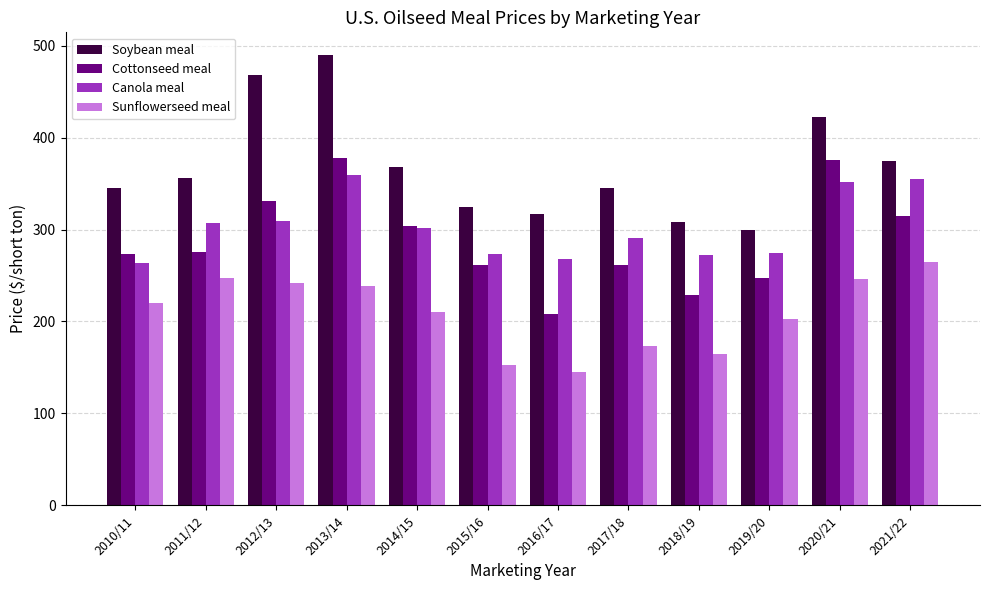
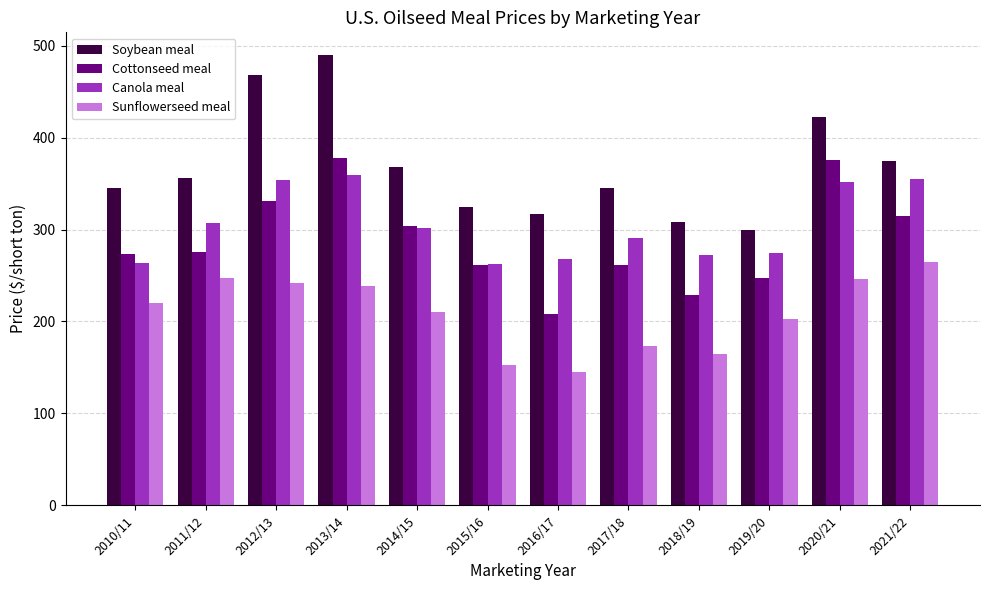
Canola meal, 2012/13: 310 -> 350
Canola meal, 2015/16: 270 -> 260
